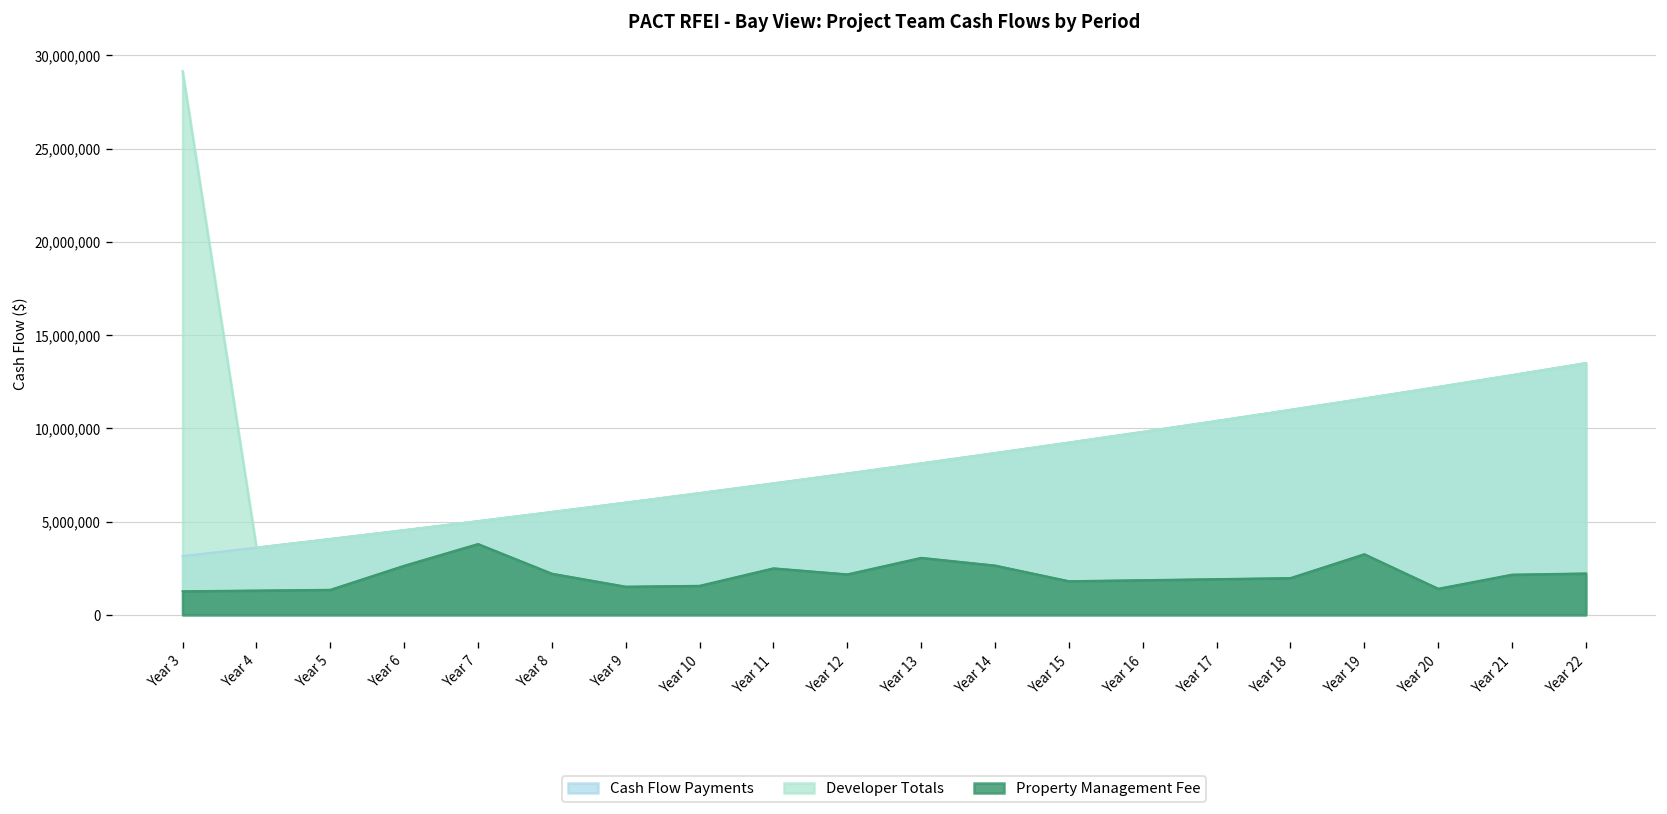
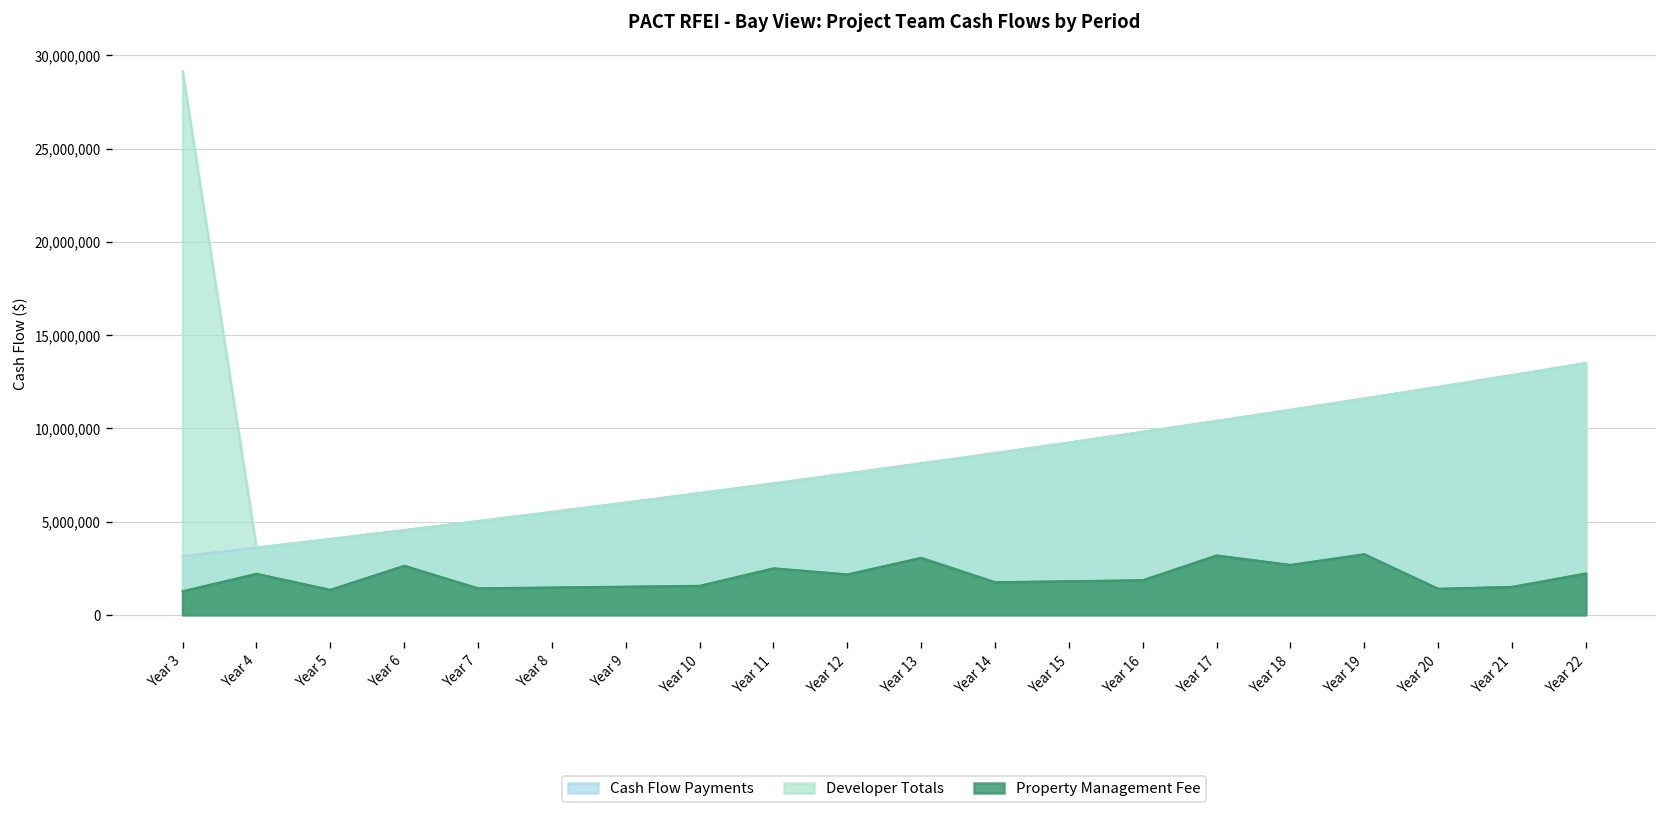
Property Management Fee, Year 4: 1,300,000 -> 2,200,000
Property Management Fee, Year 7: 3,800,000 -> 1,400,000
Property Management Fee, Year 8: 2,200,000 -> 1,500,000
Property Management Fee, Year 14: 2,600,000 -> 1,800,000
Property Management Fee, Year 17: 1,900,000 -> 3,200,000
Property Management Fee, Year 18: 2,000,000 -> 2,700,000
Property Management Fee, Year 21: 2,200,000 -> 1,500,000
